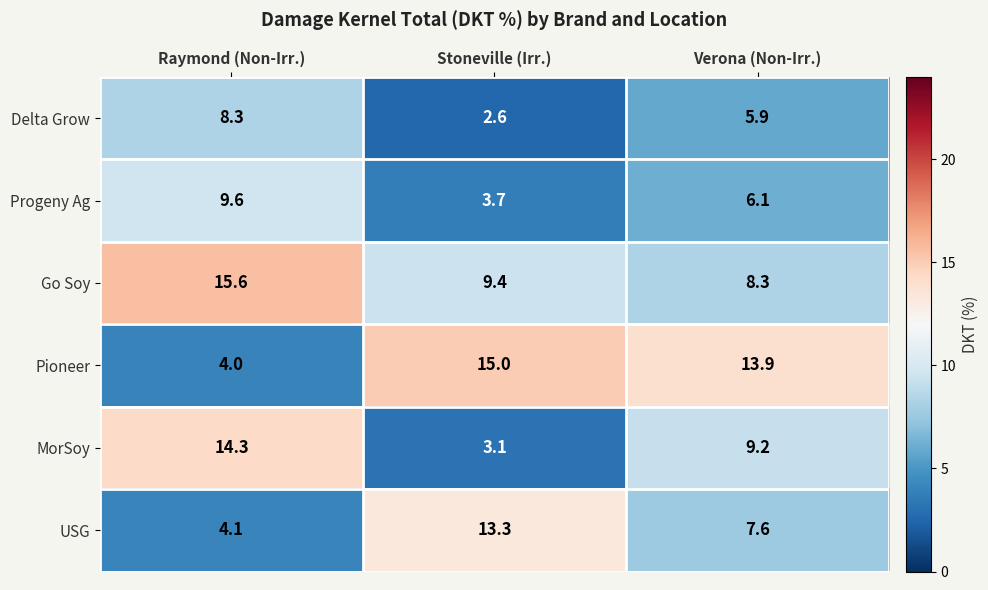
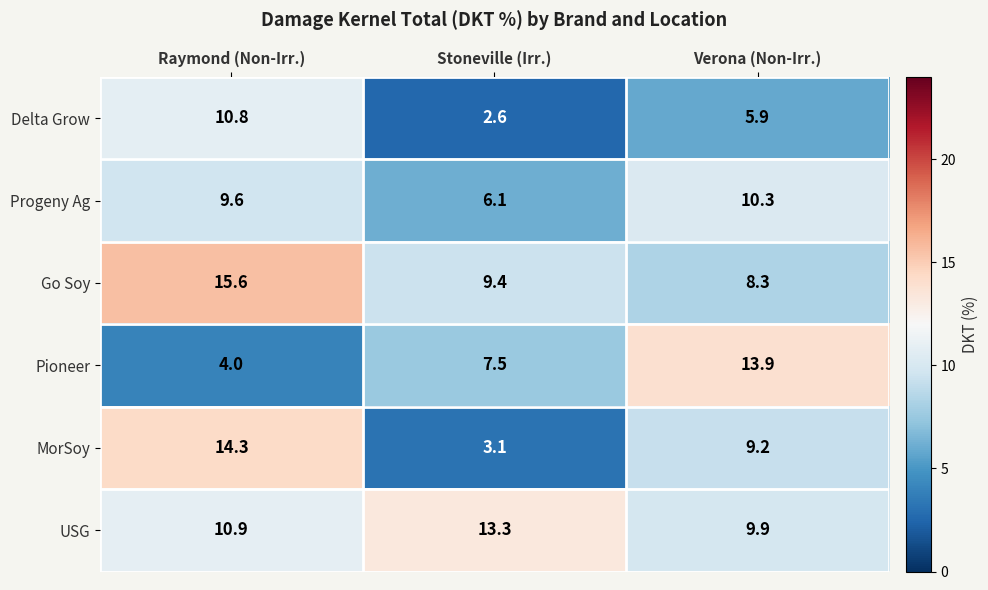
Delta Grow, Raymond (Non-Irr.): 8.3 -> 10.8
Progeny Ag, Stoneville (Irr.): 3.7 -> 6.1
Progeny Ag, Verona (Non-Irr.): 6.1 -> 10.3
Pioneer, Stoneville (Irr.): 15.0 -> 7.5
USG, Raymond (Non-Irr.): 4.1 -> 10.9
USG, Verona (Non-Irr.): 7.6 -> 9.9
